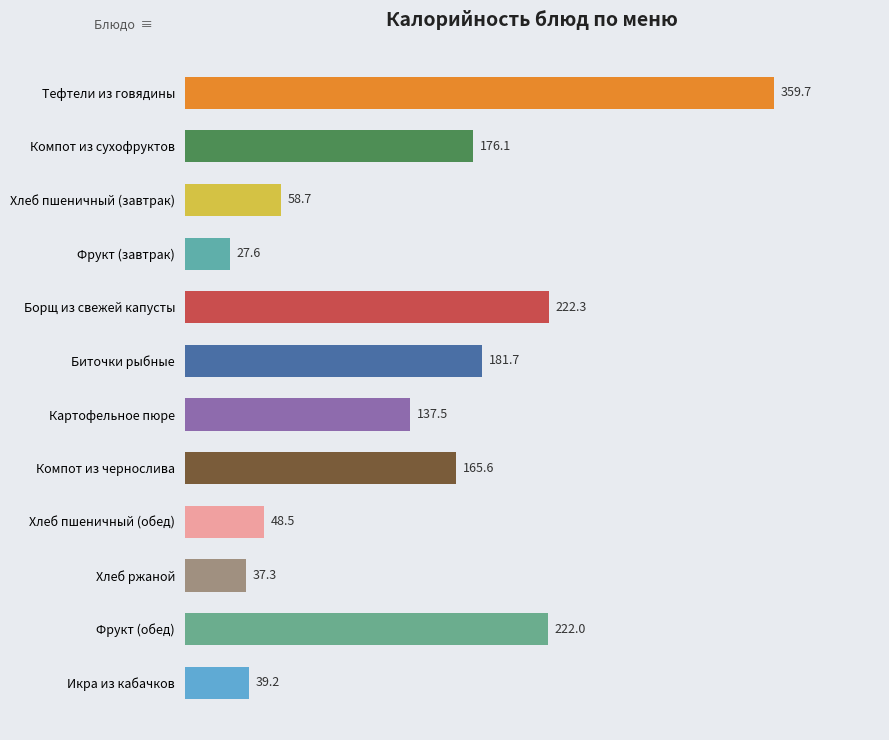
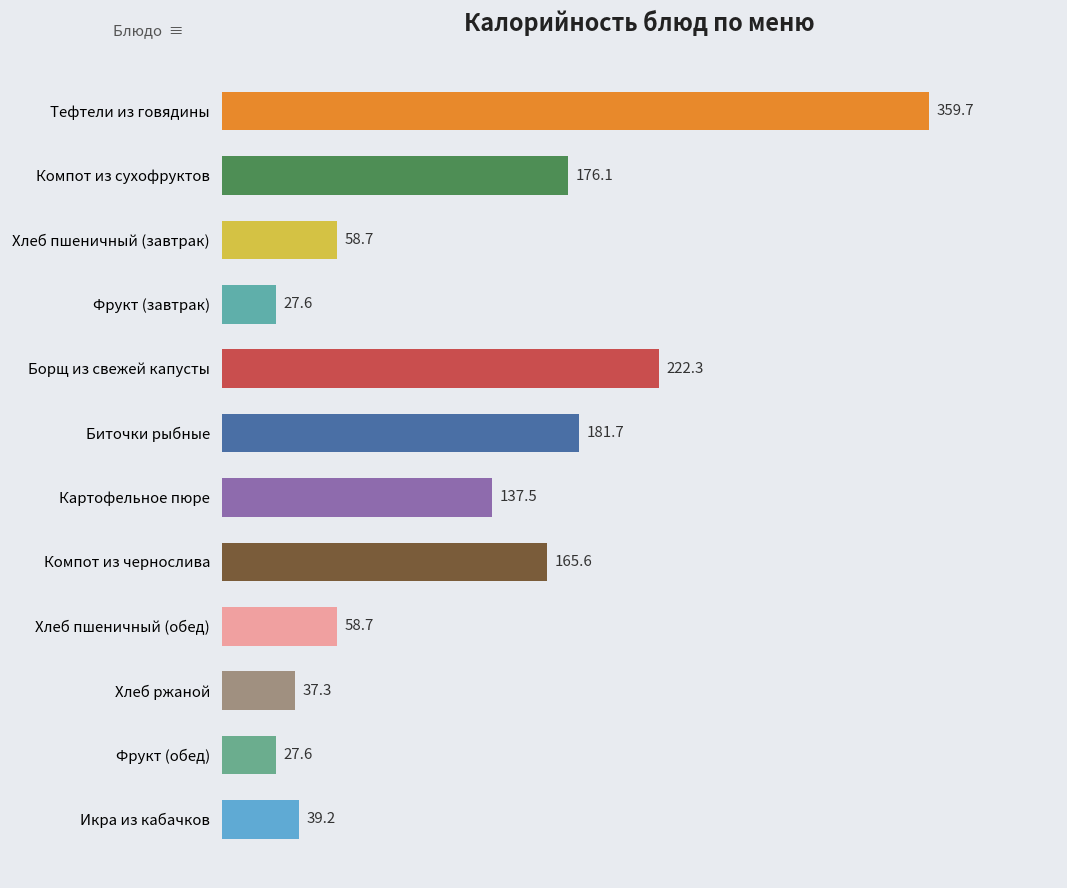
Хлеб пшеничный (обед): 48.5 -> 58.7
Фрукт (обед): 222.0 -> 27.6
